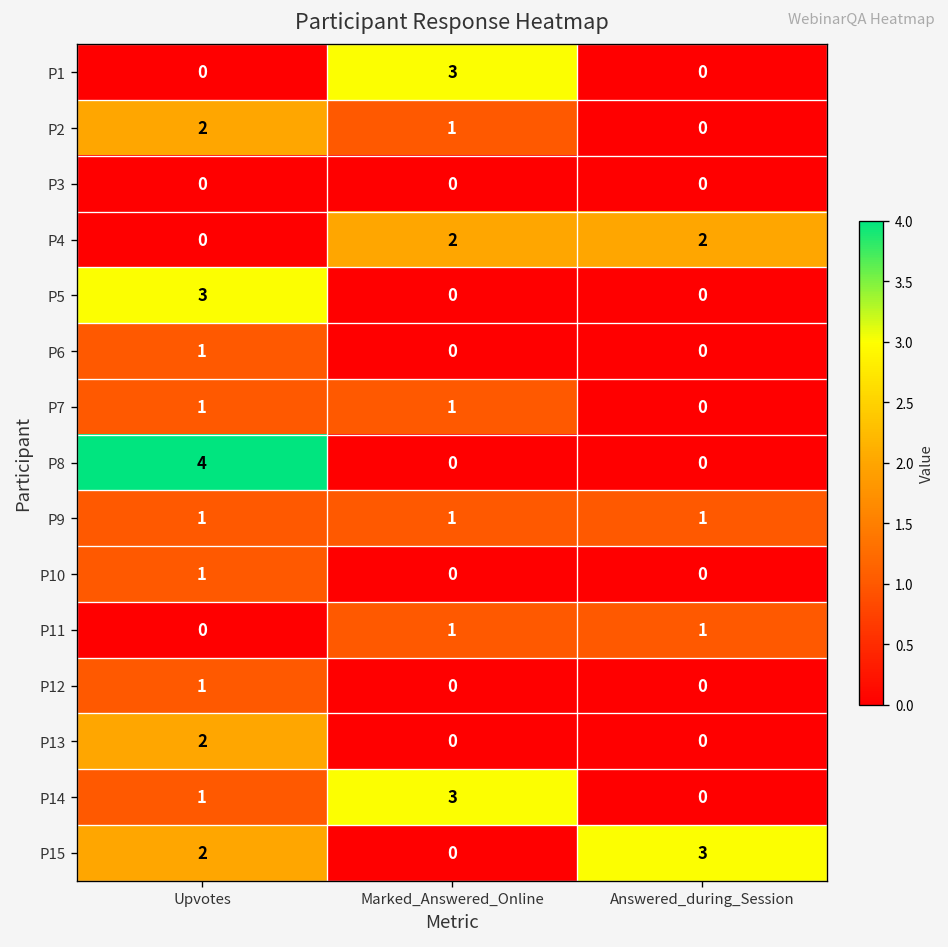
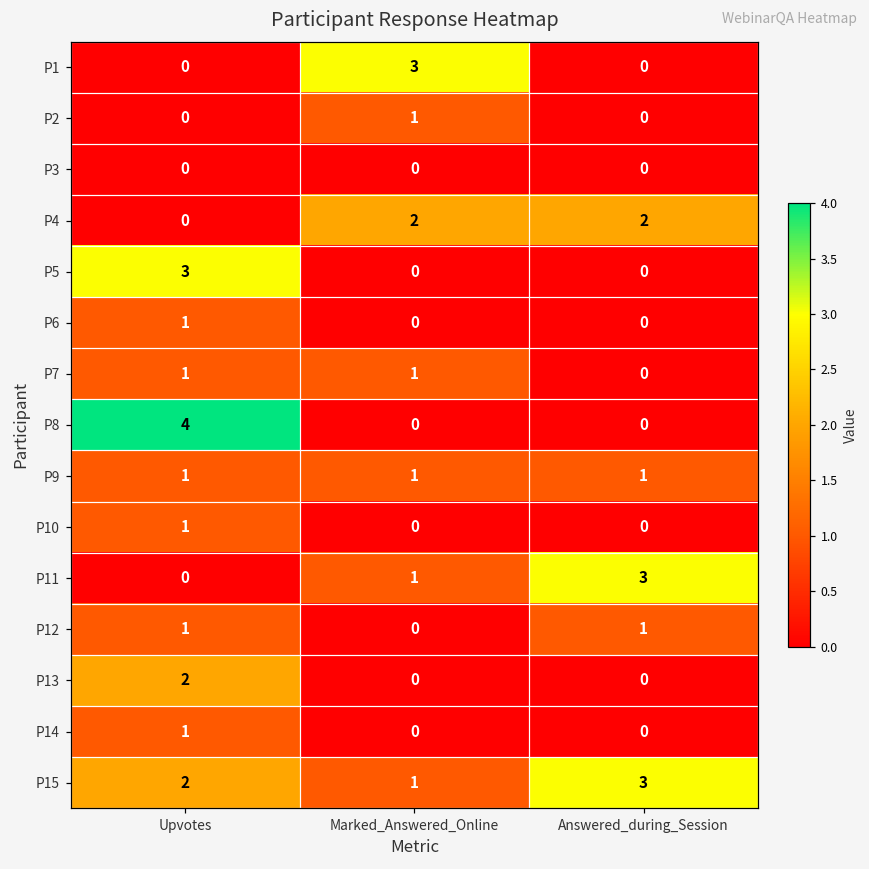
P2, Upvotes: 2 -> 0
P11, Answered_during_Session: 1 -> 3
P12, Answered_during_Session: 0 -> 1
P14, Marked_Answered_Online: 3 -> 0
P15, Marked_Answered_Online: 0 -> 1
